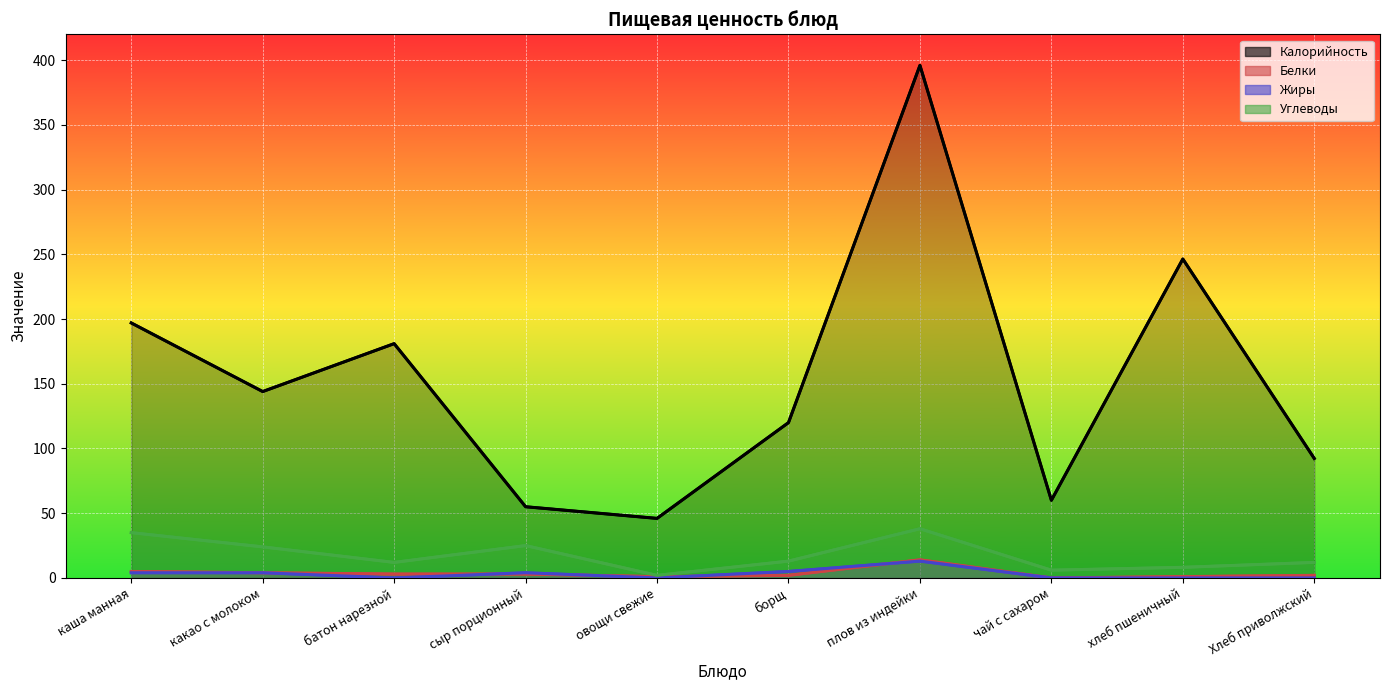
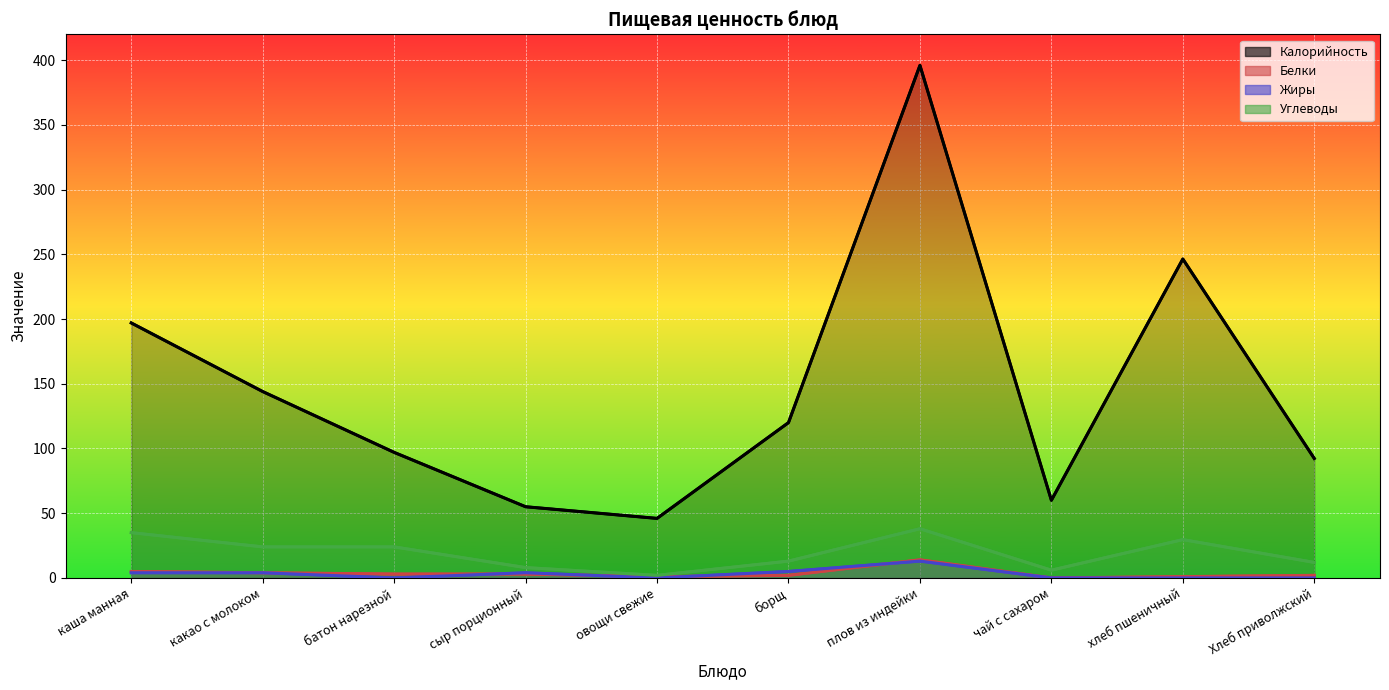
Калорийность, батон нарезной: 181 -> 97
Углеводы, батон нарезной: 12 -> 24
Углеводы, сыр порционный: 25 -> 8
Углеводы, хлеб пшеничный: 8 -> 30
